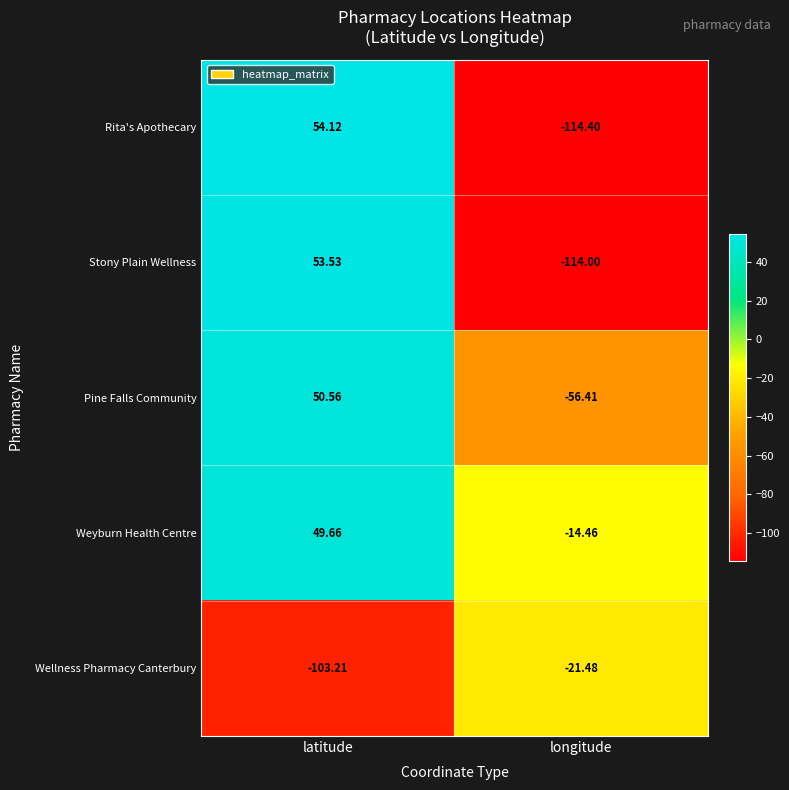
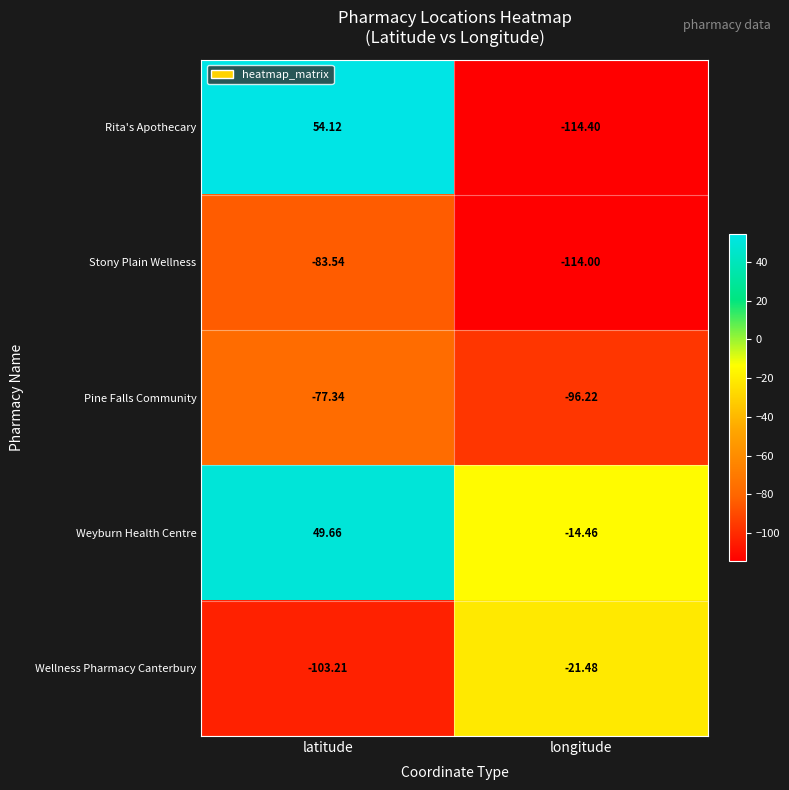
Stony Plain Wellness, latitude: 53.53 -> -83.54
Pine Falls Community, latitude: 50.56 -> -77.34
Pine Falls Community, longitude: -56.41 -> -96.22
